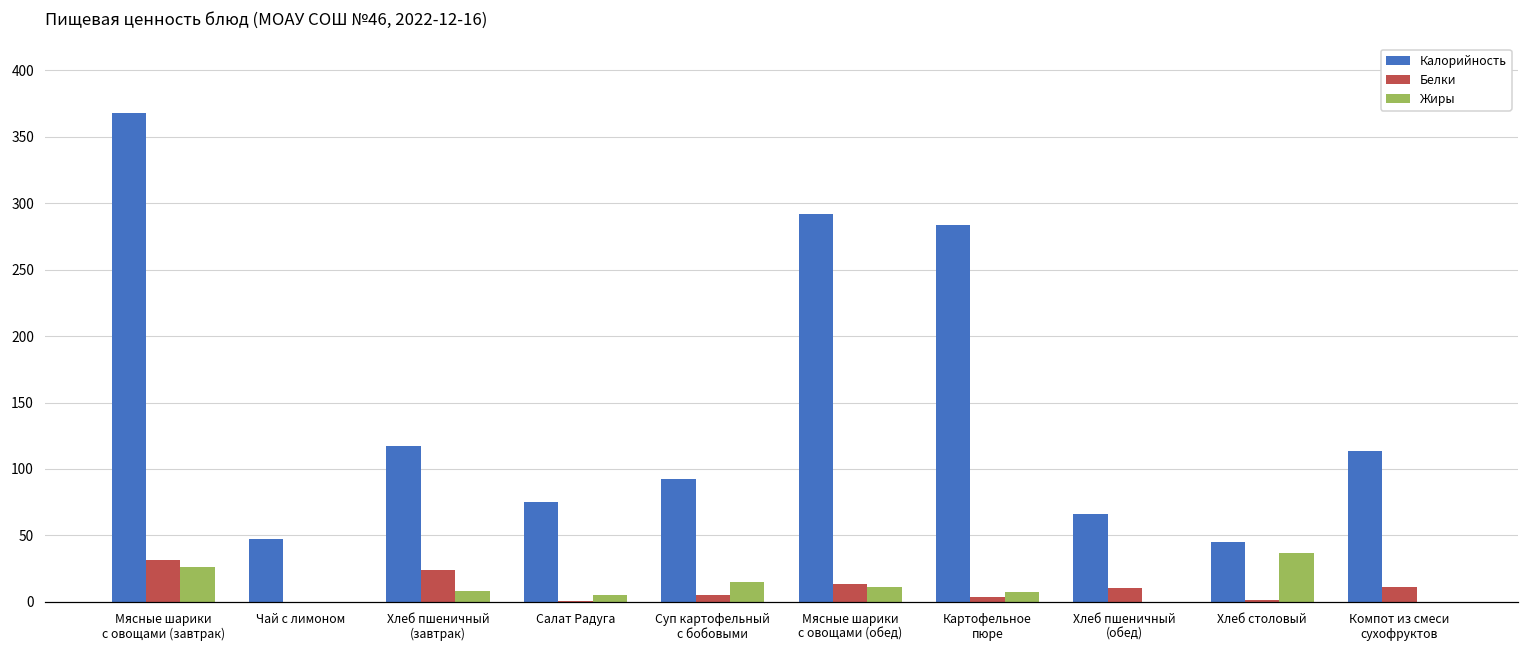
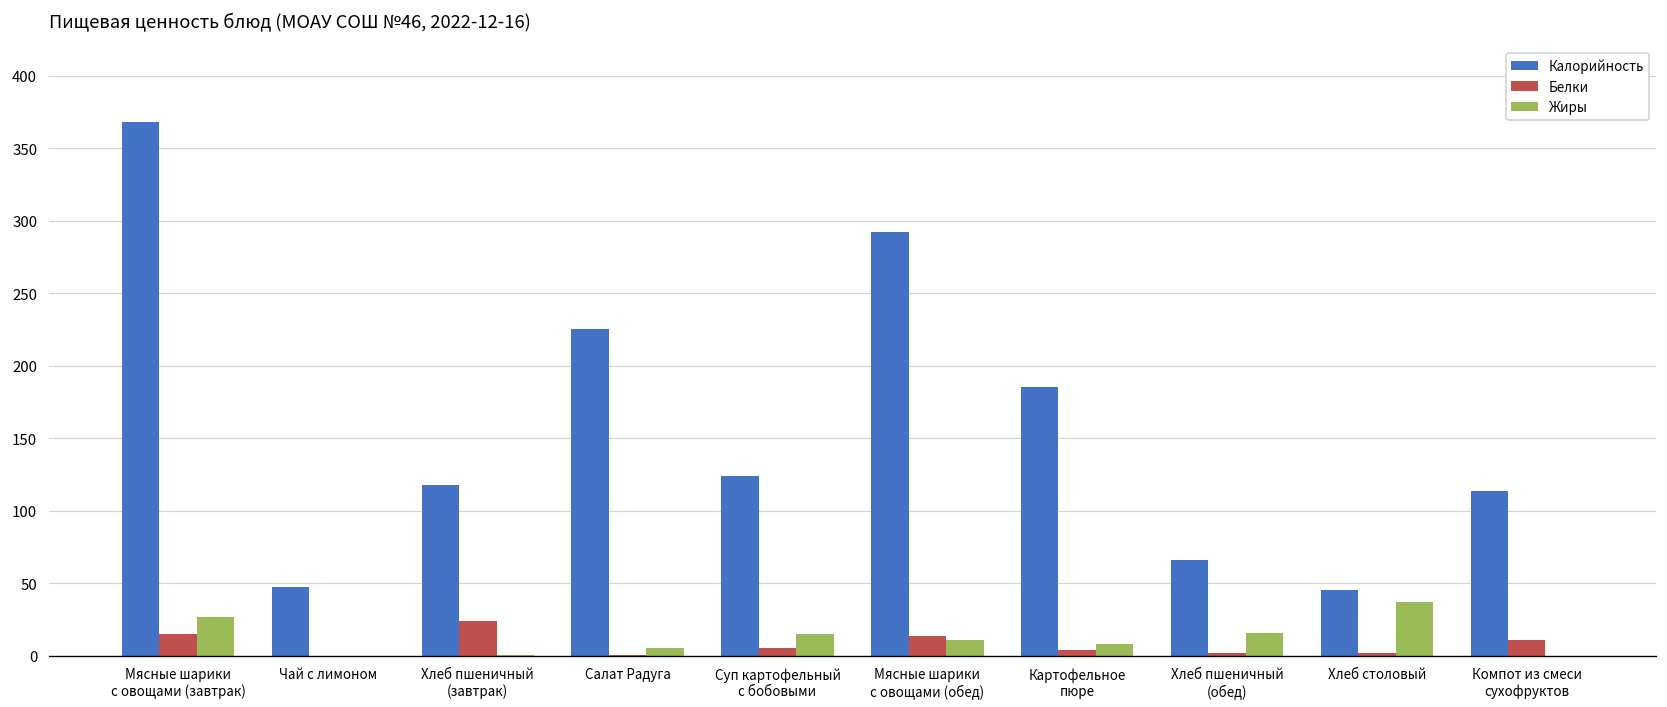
Белки, Мясные шарики с овощами (завтрак): 31 -> 15
Жиры, Хлеб пшеничный (завтрак): 9 -> 0
Калорийность, Салат Радуга: 75 -> 226
Калорийность, Суп картофельный с бобовыми: 93 -> 124
Калорийность, Картофельное пюре: 284 -> 185
Белки, Хлеб пшеничный (обед): 10 -> 2
Жиры, Хлеб пшеничный (обед): 0 -> 16
